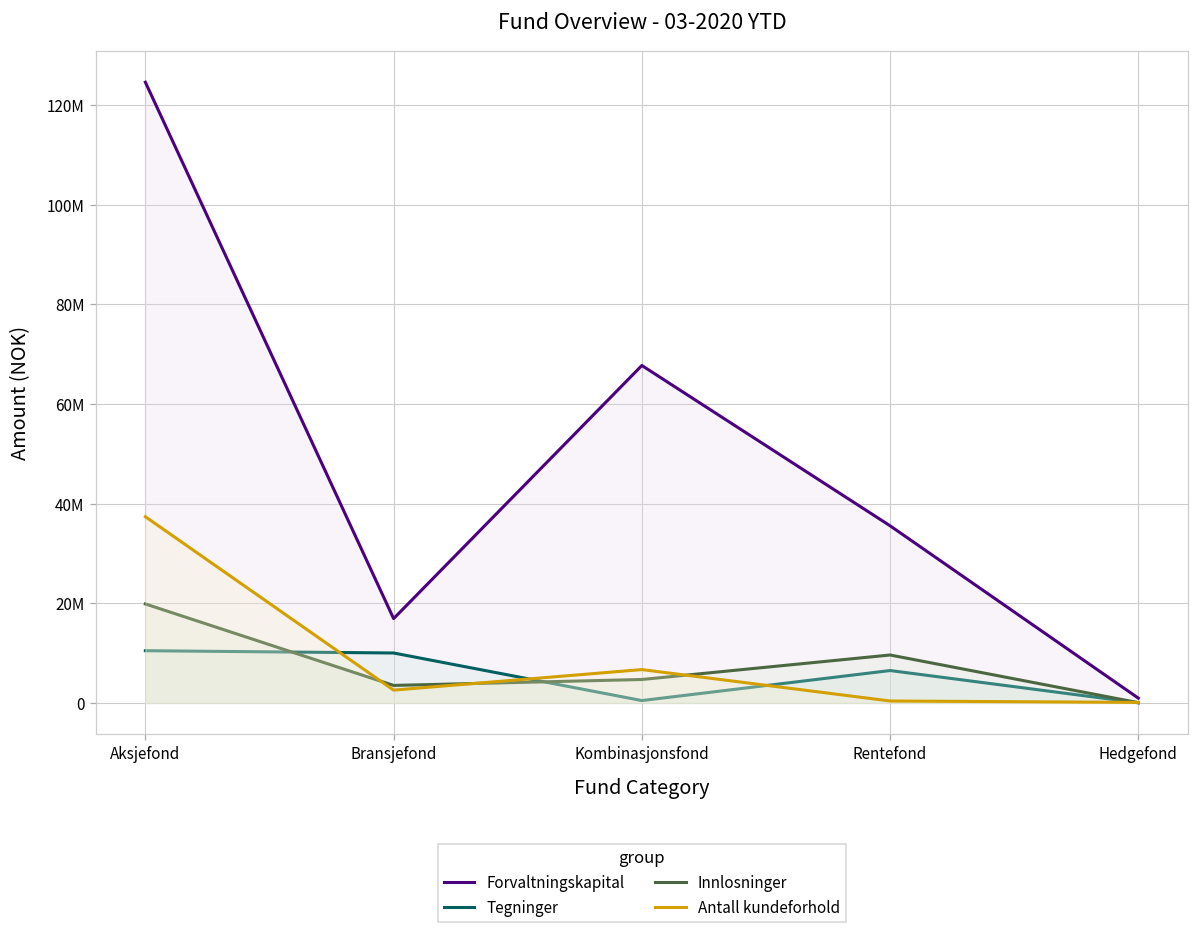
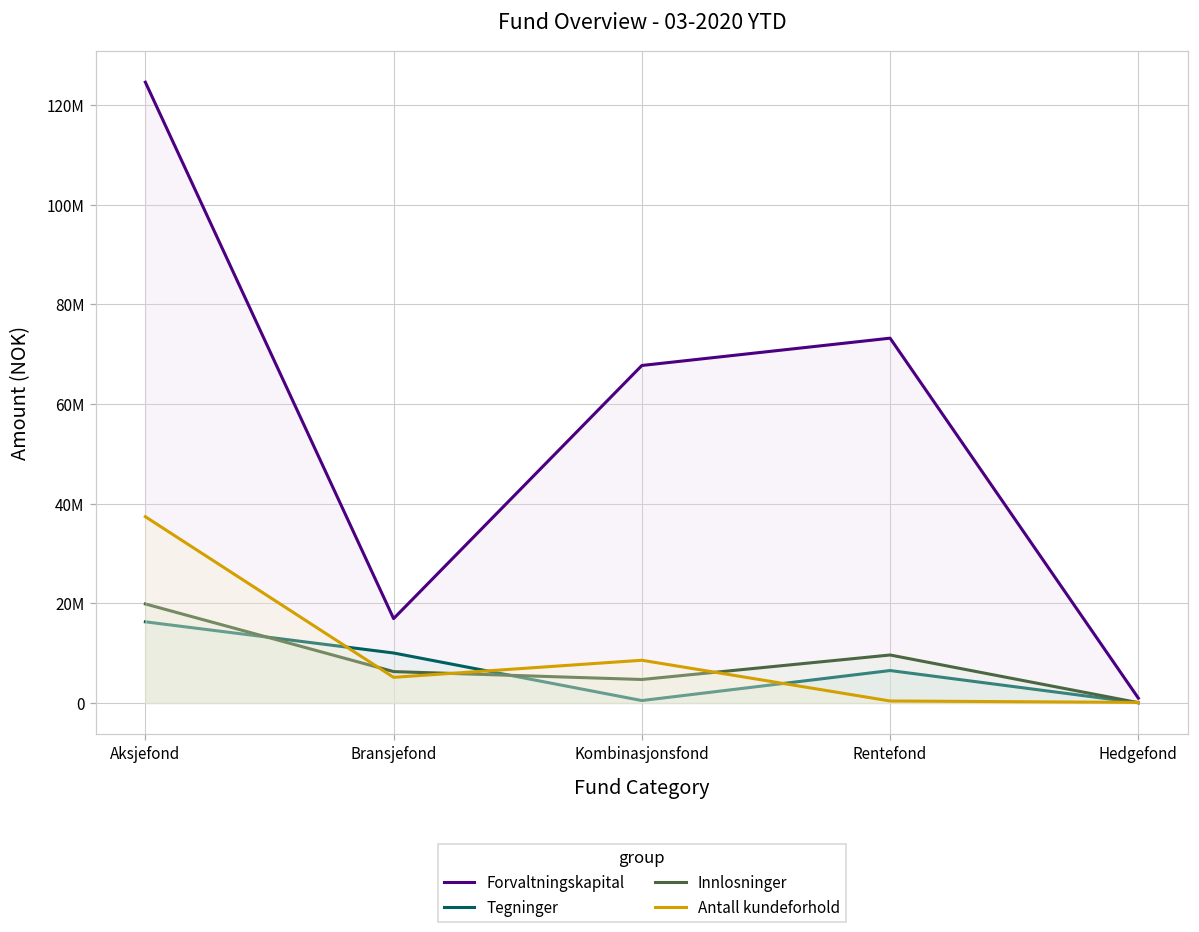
Tegninger, Aksjefond: 10000000 -> 16000000
Innlosninger, Bransjefond: 4000000 -> 6000000
Antall kundeforhold, Bransjefond: 3000000 -> 5000000
Antall kundeforhold, Kombinasjonsfond: 7000000 -> 9000000
Forvaltningskapital, Rentefond: 36000000 -> 73000000
